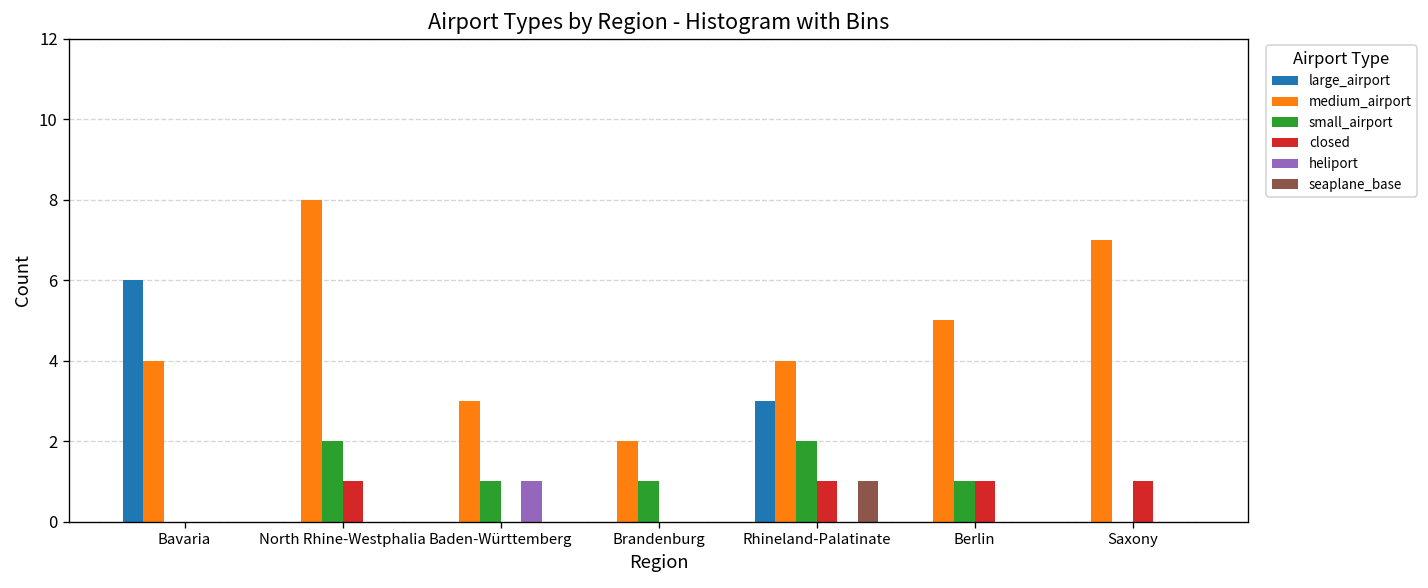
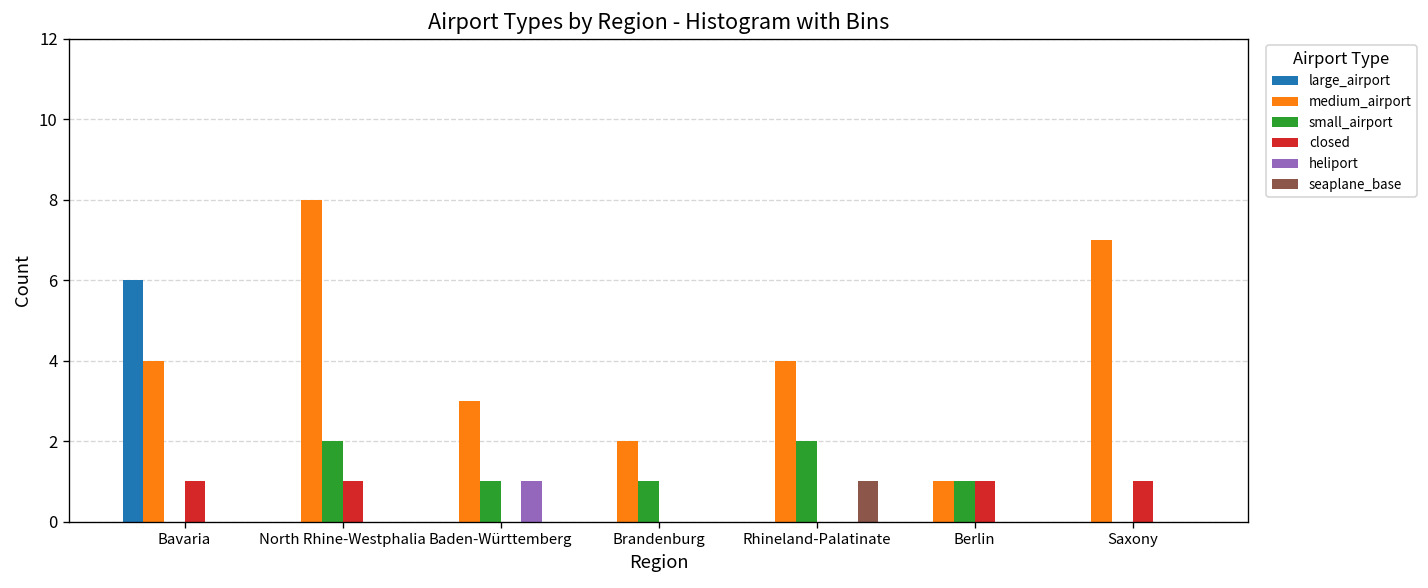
closed, Bavaria: 0 -> 1
large_airport, Rhineland-Palatinate: 3 -> 0
closed, Rhineland-Palatinate: 1 -> 0
medium_airport, Berlin: 5 -> 1
